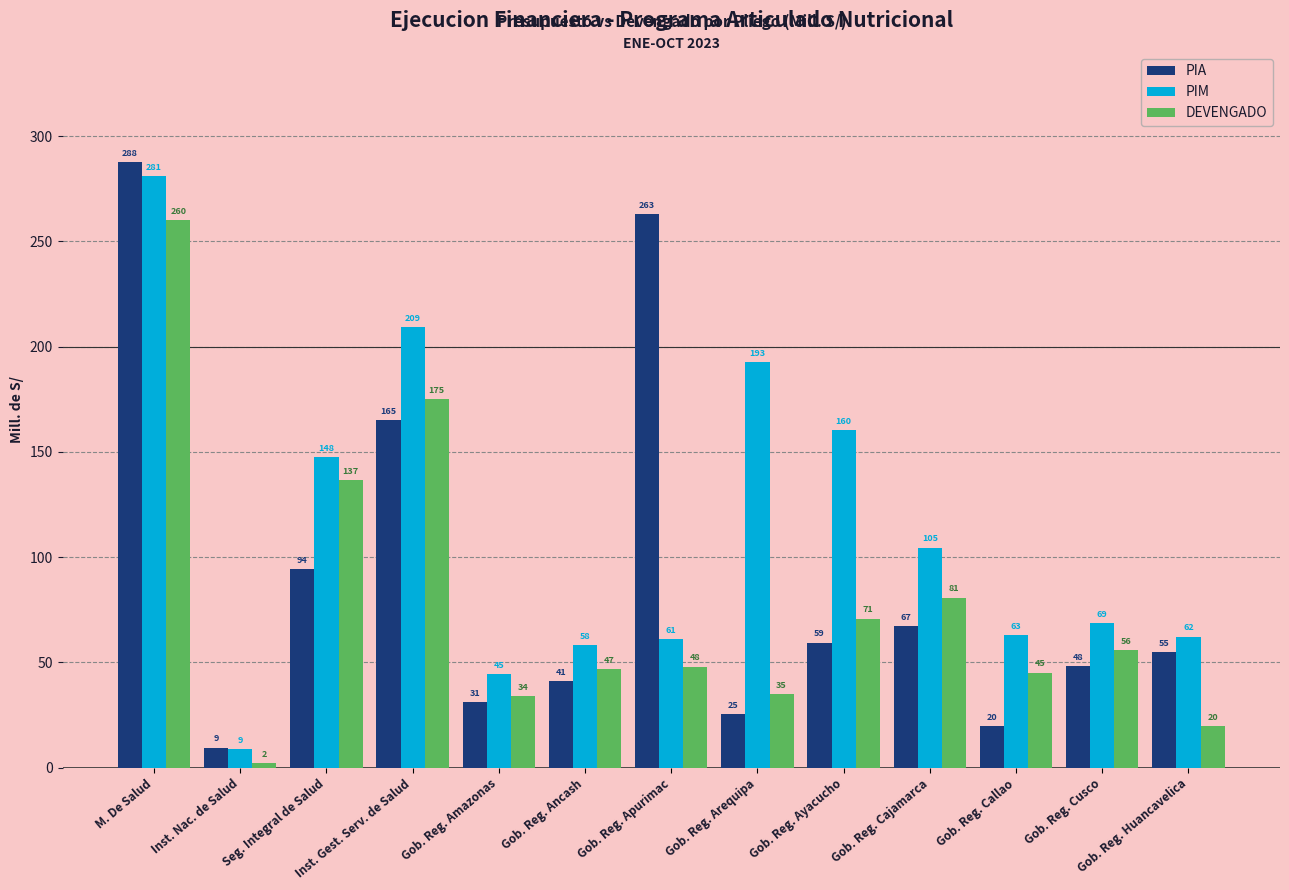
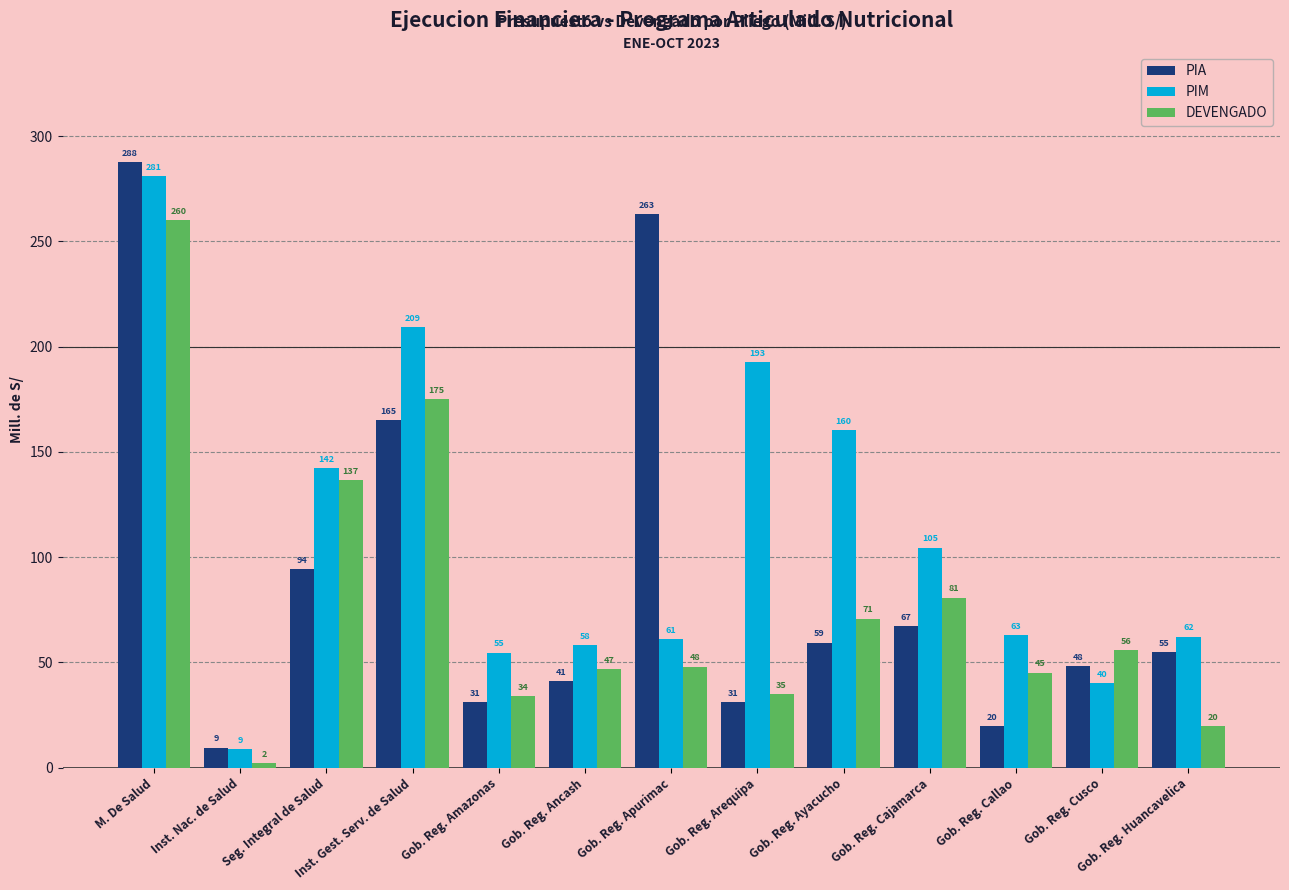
PIM, Seg. Integral de Salud: 148 -> 142
PIM, Gob. Reg. Amazonas: 45 -> 55
PIA, Gob. Reg. Arequipa: 25 -> 31
PIM, Gob. Reg. Cusco: 69 -> 40
